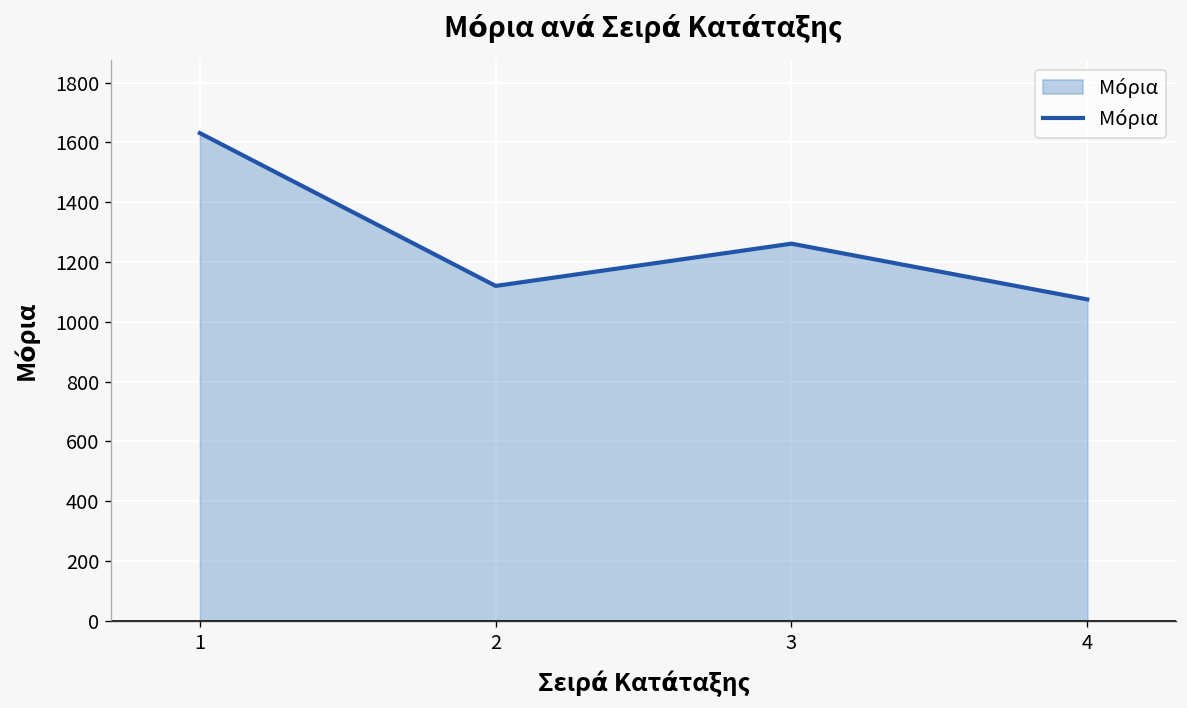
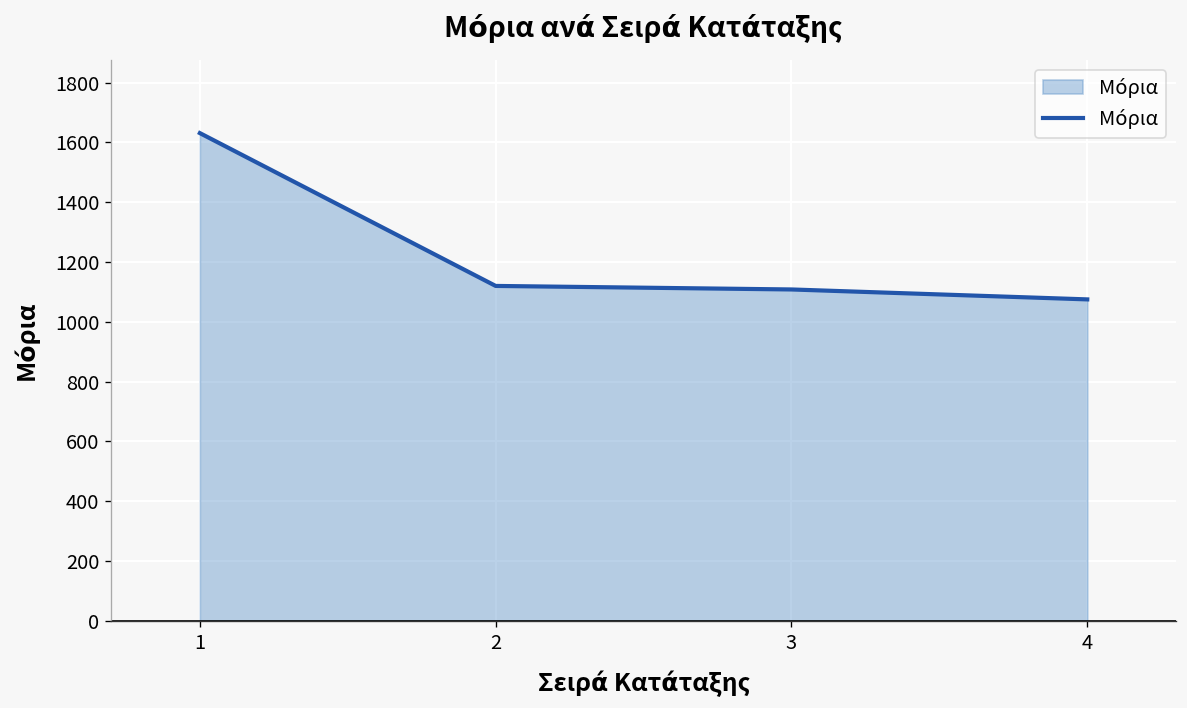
3: 1260 -> 1110
